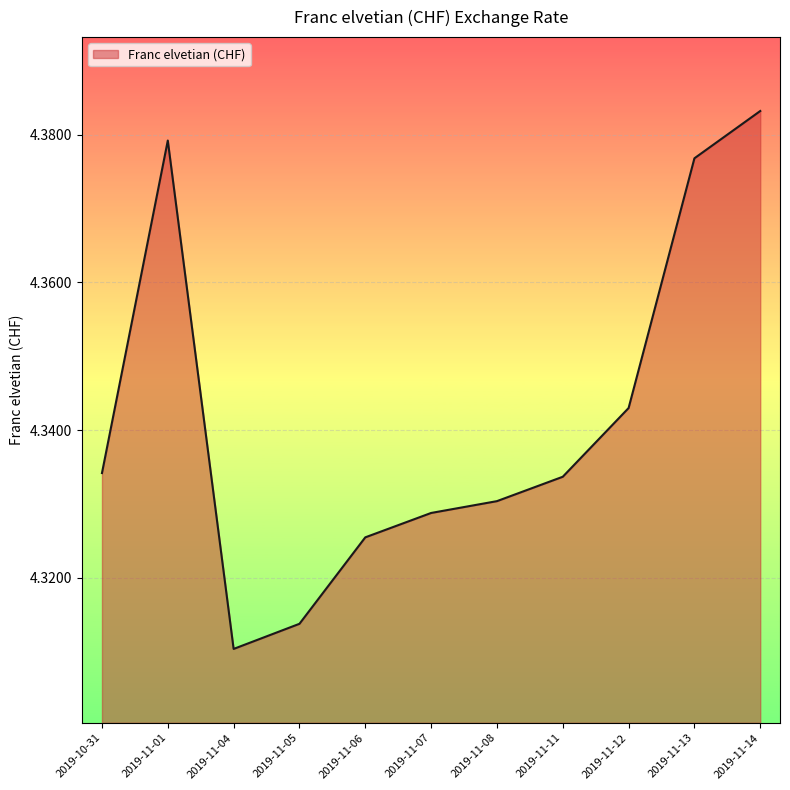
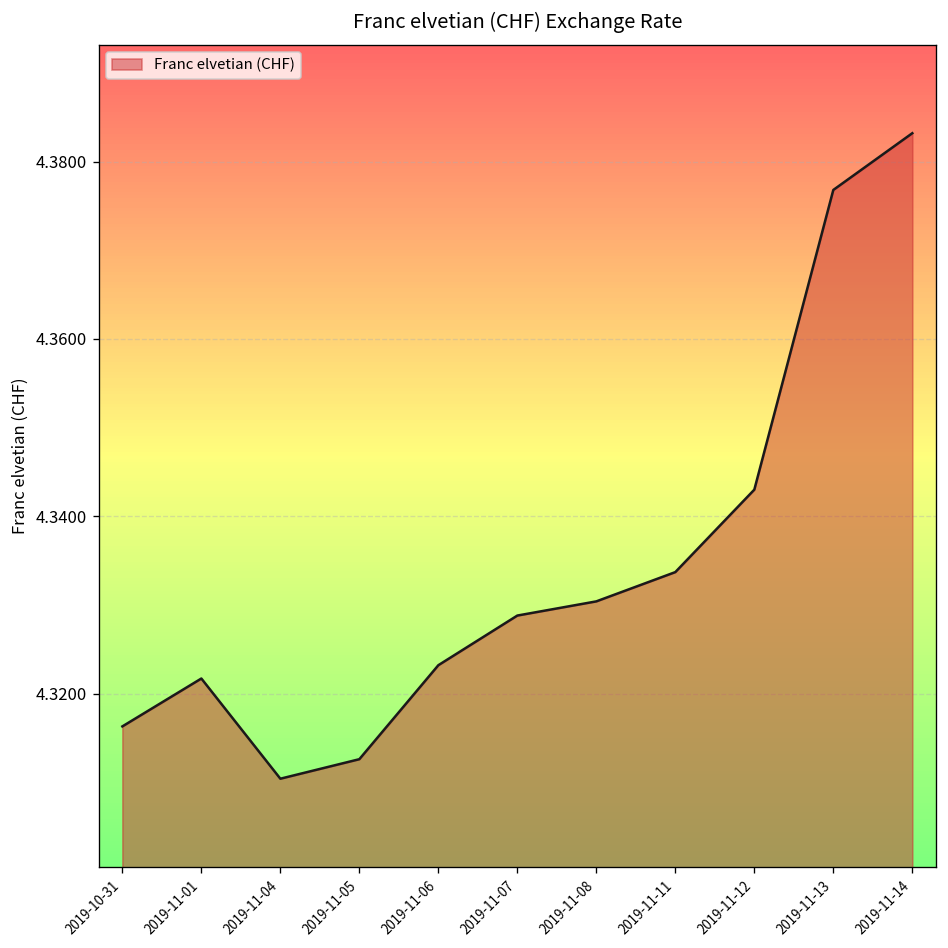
2019-10-31: 4.334 -> 4.316
2019-11-01: 4.379 -> 4.322
2019-11-05: 4.314 -> 4.313
2019-11-06: 4.326 -> 4.323
